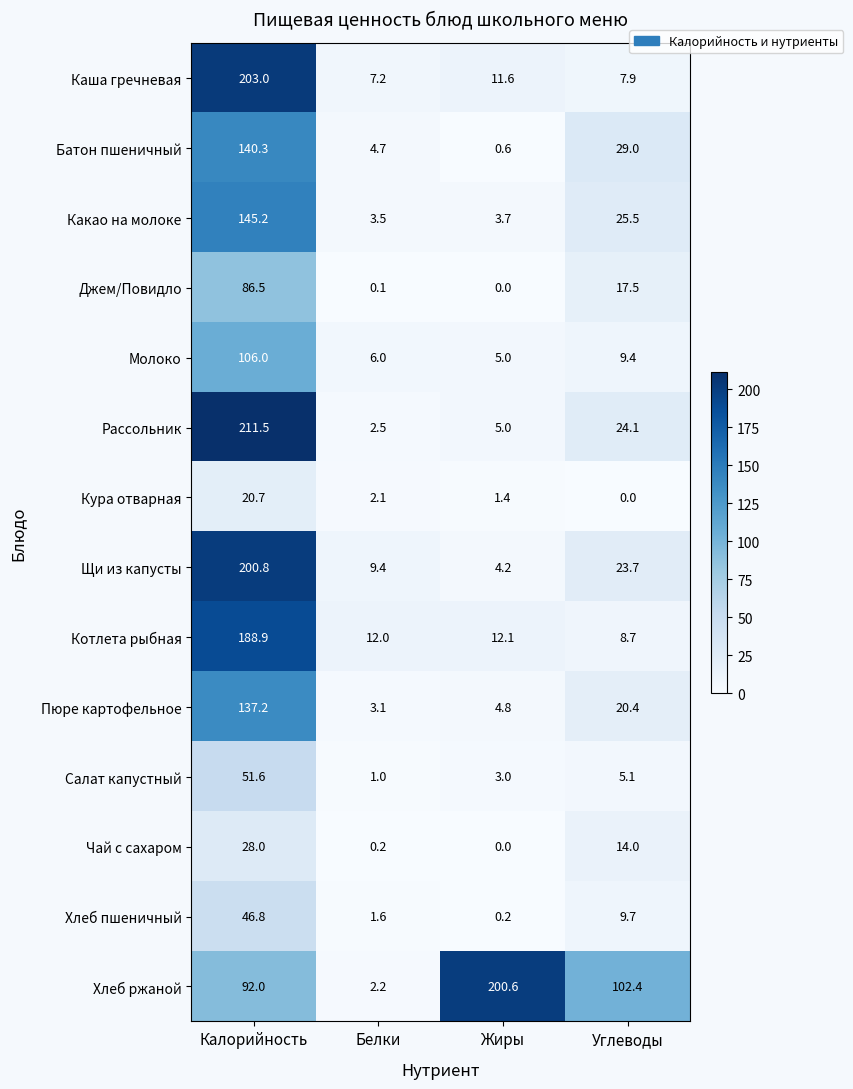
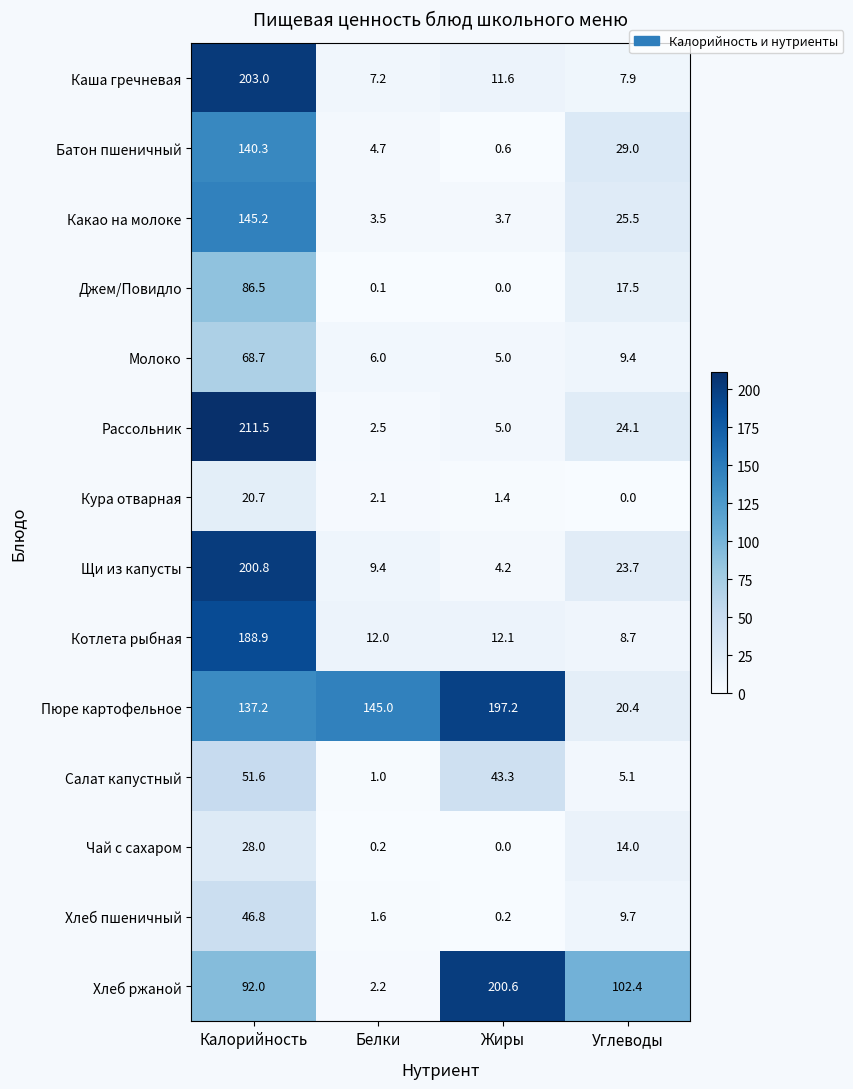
Молоко, Калорийность: 106.0 -> 68.7
Пюре картофельное, Белки: 3.1 -> 145.0
Пюре картофельное, Жиры: 4.8 -> 197.2
Салат капустный, Жиры: 3.0 -> 43.3
